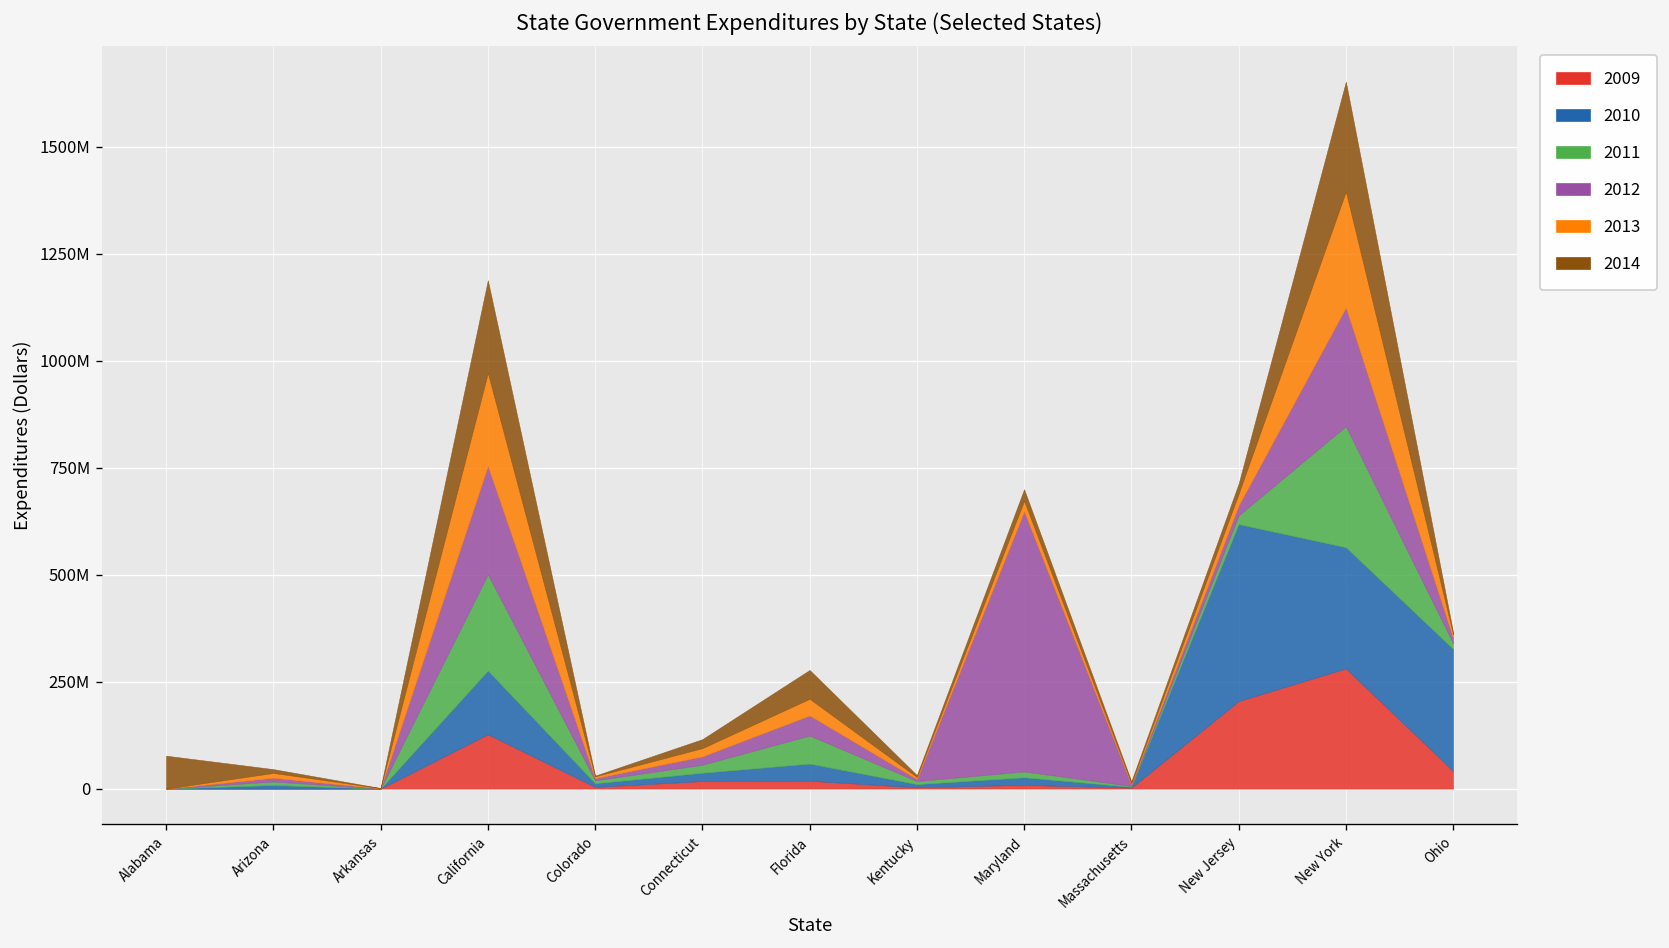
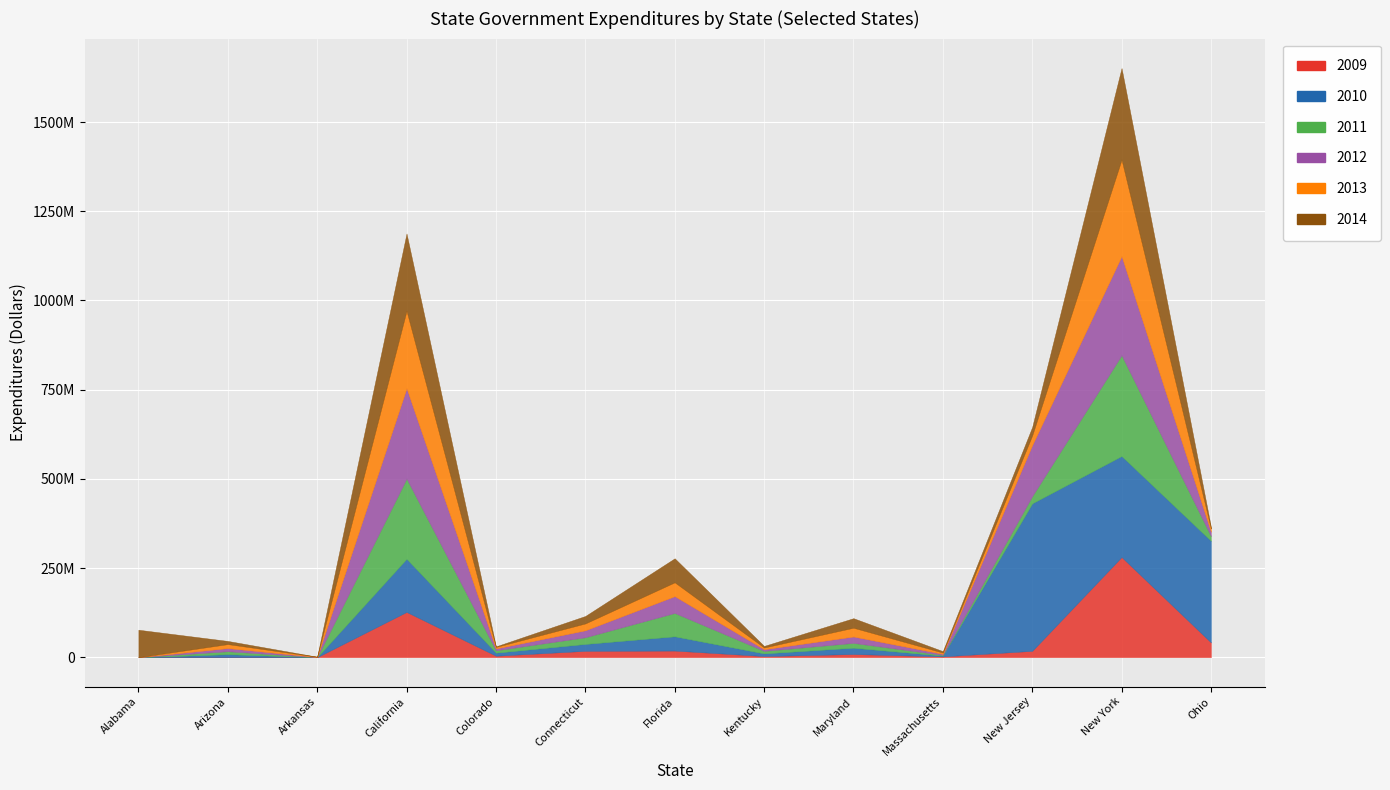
2012, Maryland: 610000000 -> 20000000
2009, New Jersey: 200000000 -> 20000000
2012, New Jersey: 20000000 -> 140000000
